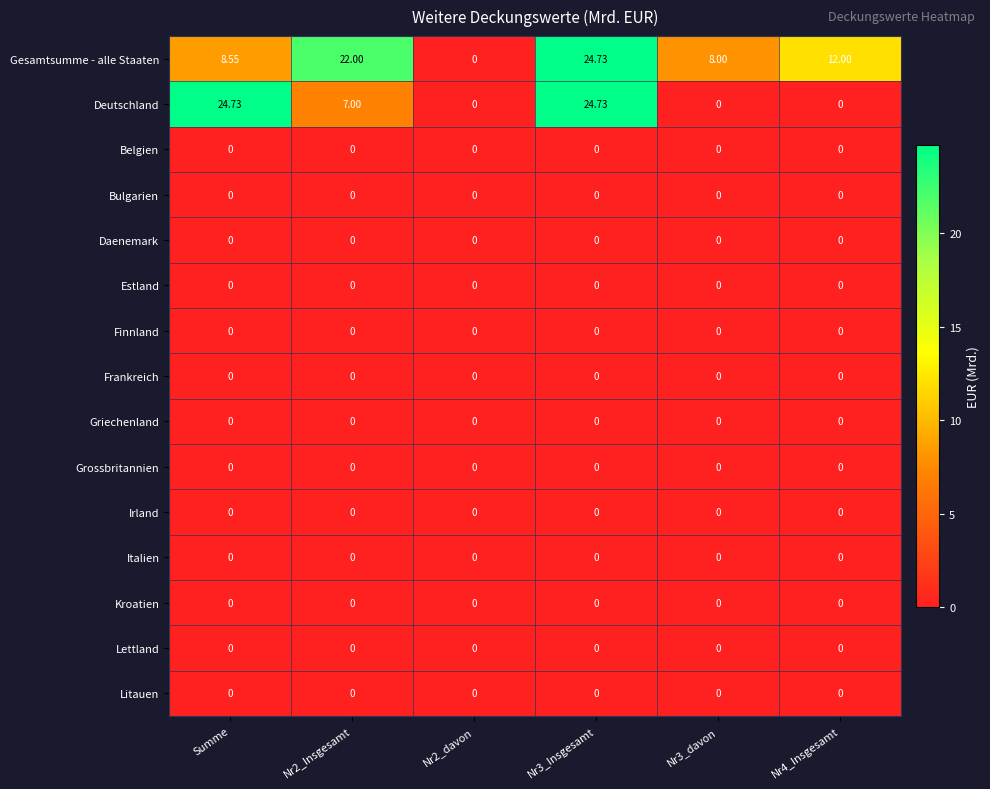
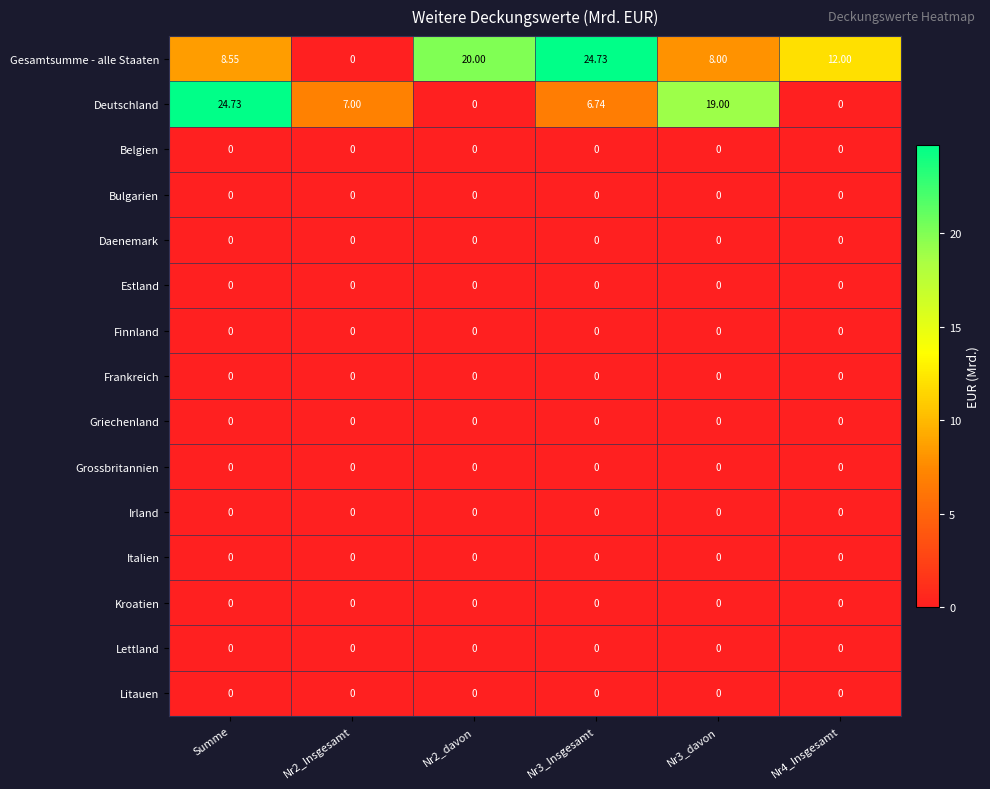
Gesamtsumme - alle Staaten, Nr2_Insgesamt: 22.00 -> 0
Gesamtsumme - alle Staaten, Nr2_davon: 0 -> 20.00
Deutschland, Nr3_Insgesamt: 24.73 -> 6.74
Deutschland, Nr3_davon: 0 -> 19.00
